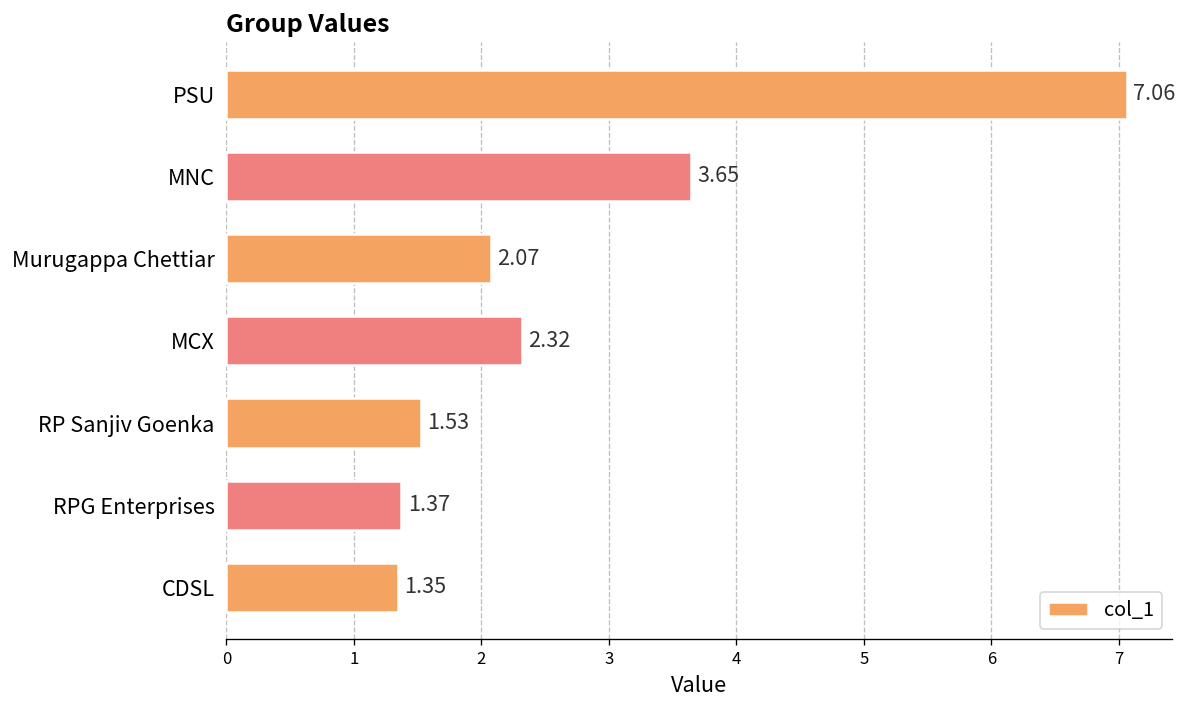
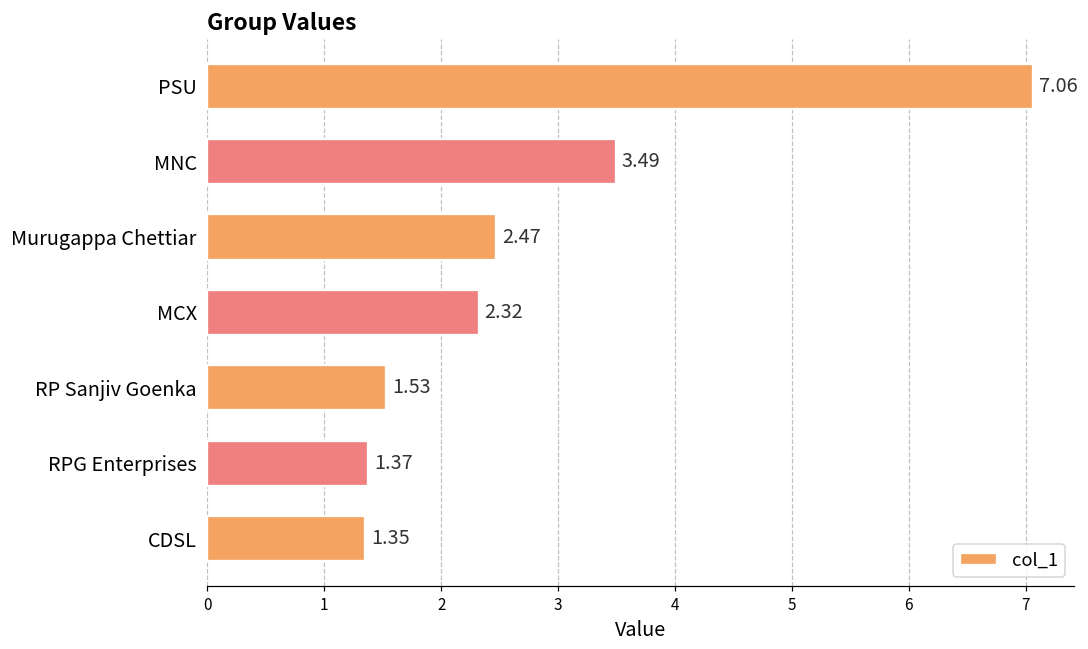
MNC: 3.65 -> 3.49
Murugappa Chettiar: 2.07 -> 2.47
